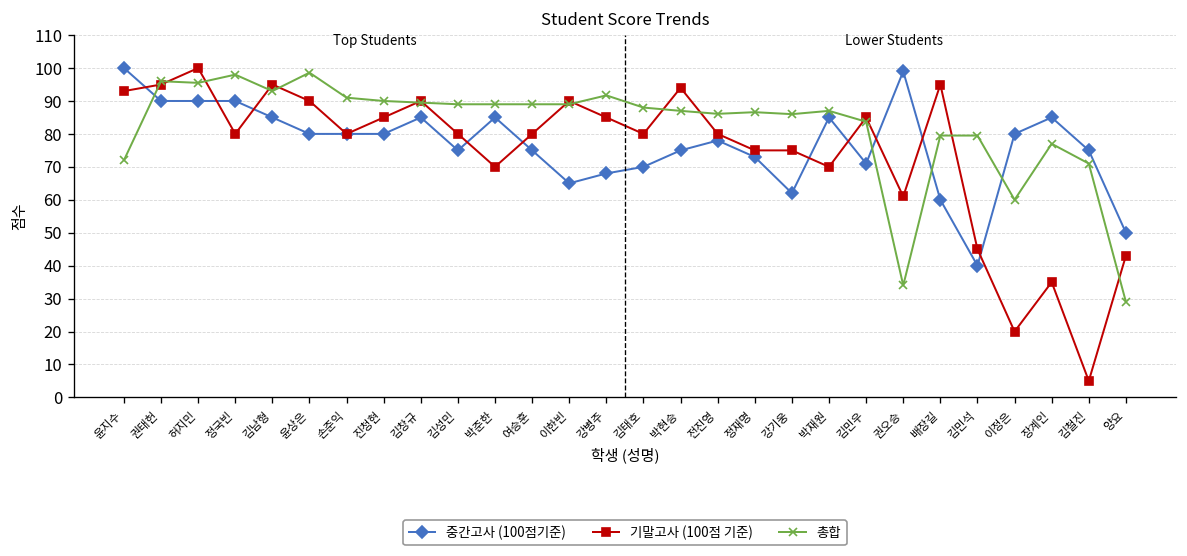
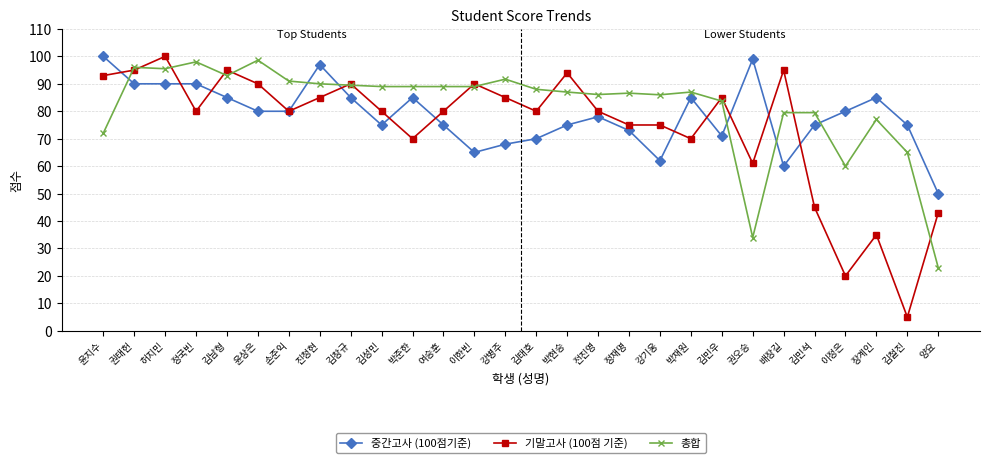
중간고사 (100점기준), 진청현: 80 -> 97
중간고사 (100점기준), 김민석: 40 -> 75
총합, 김철진: 71 -> 65
총합, 양요: 29 -> 23
